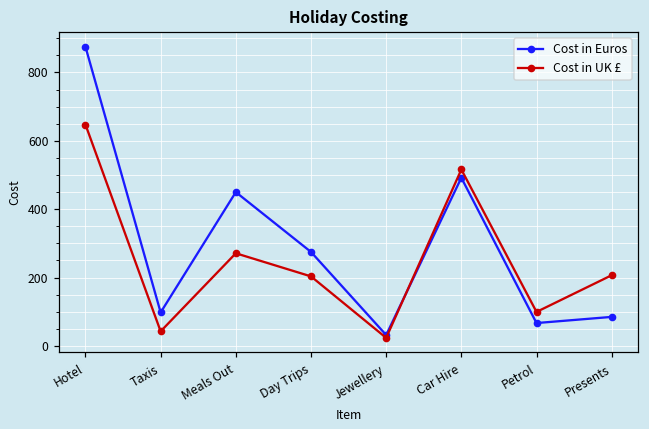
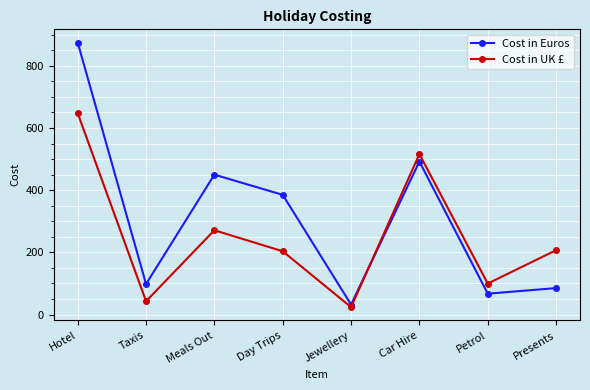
Cost in Euros, Day Trips: 280 -> 390
